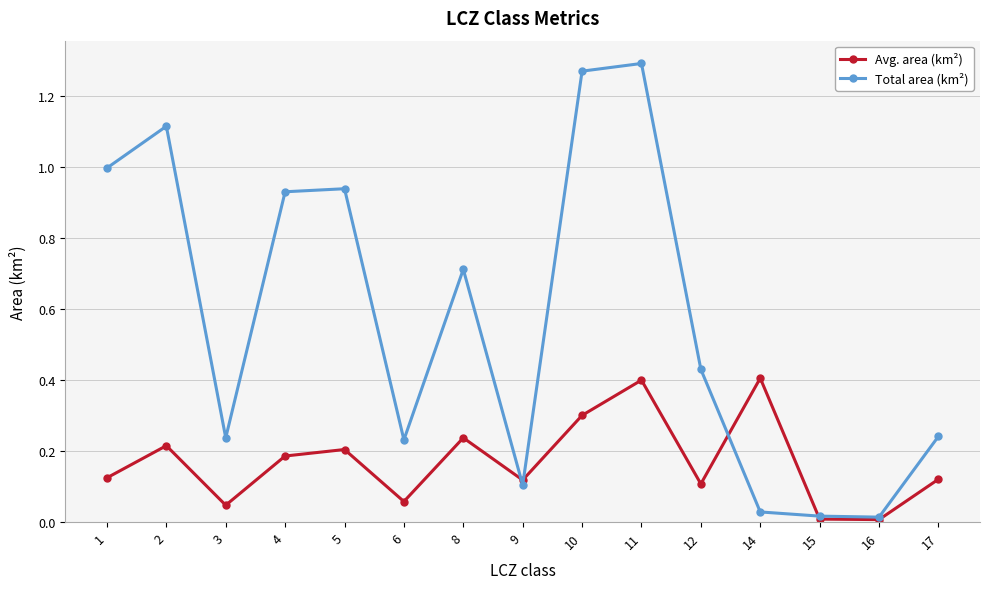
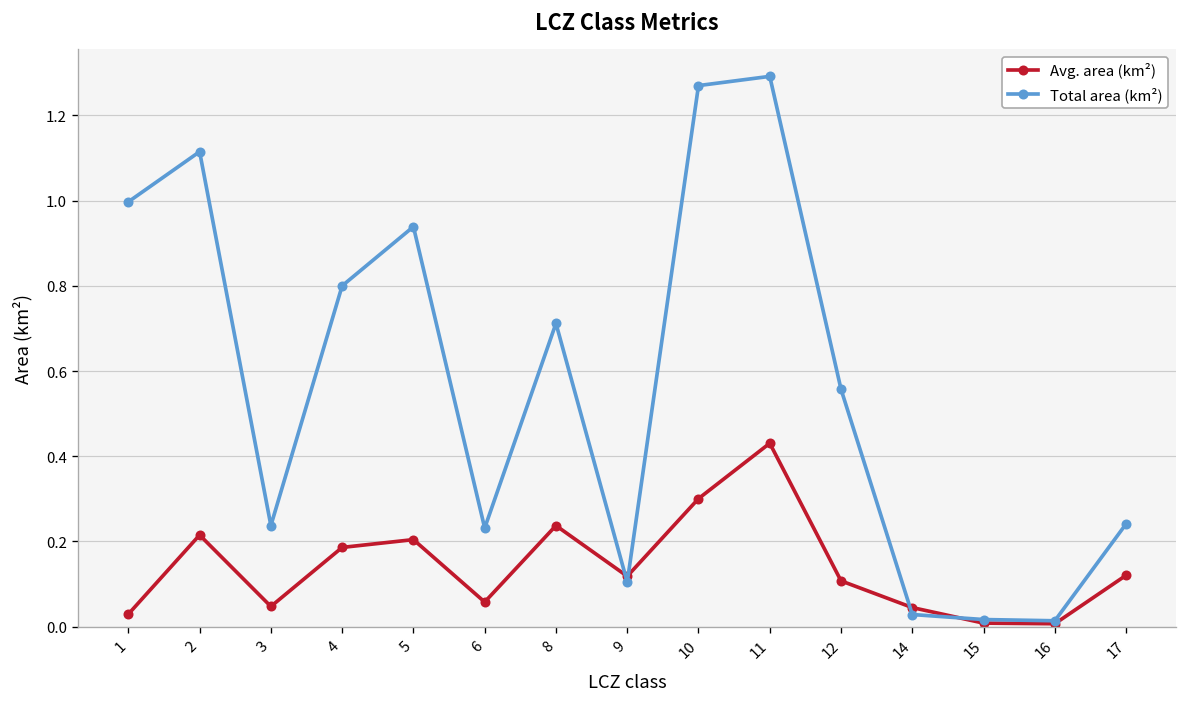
Avg. area (km²), 1: 0.12 -> 0.03
Total area (km²), 4: 0.93 -> 0.80
Avg. area (km²), 11: 0.40 -> 0.43
Total area (km²), 12: 0.43 -> 0.56
Avg. area (km²), 14: 0.41 -> 0.04
